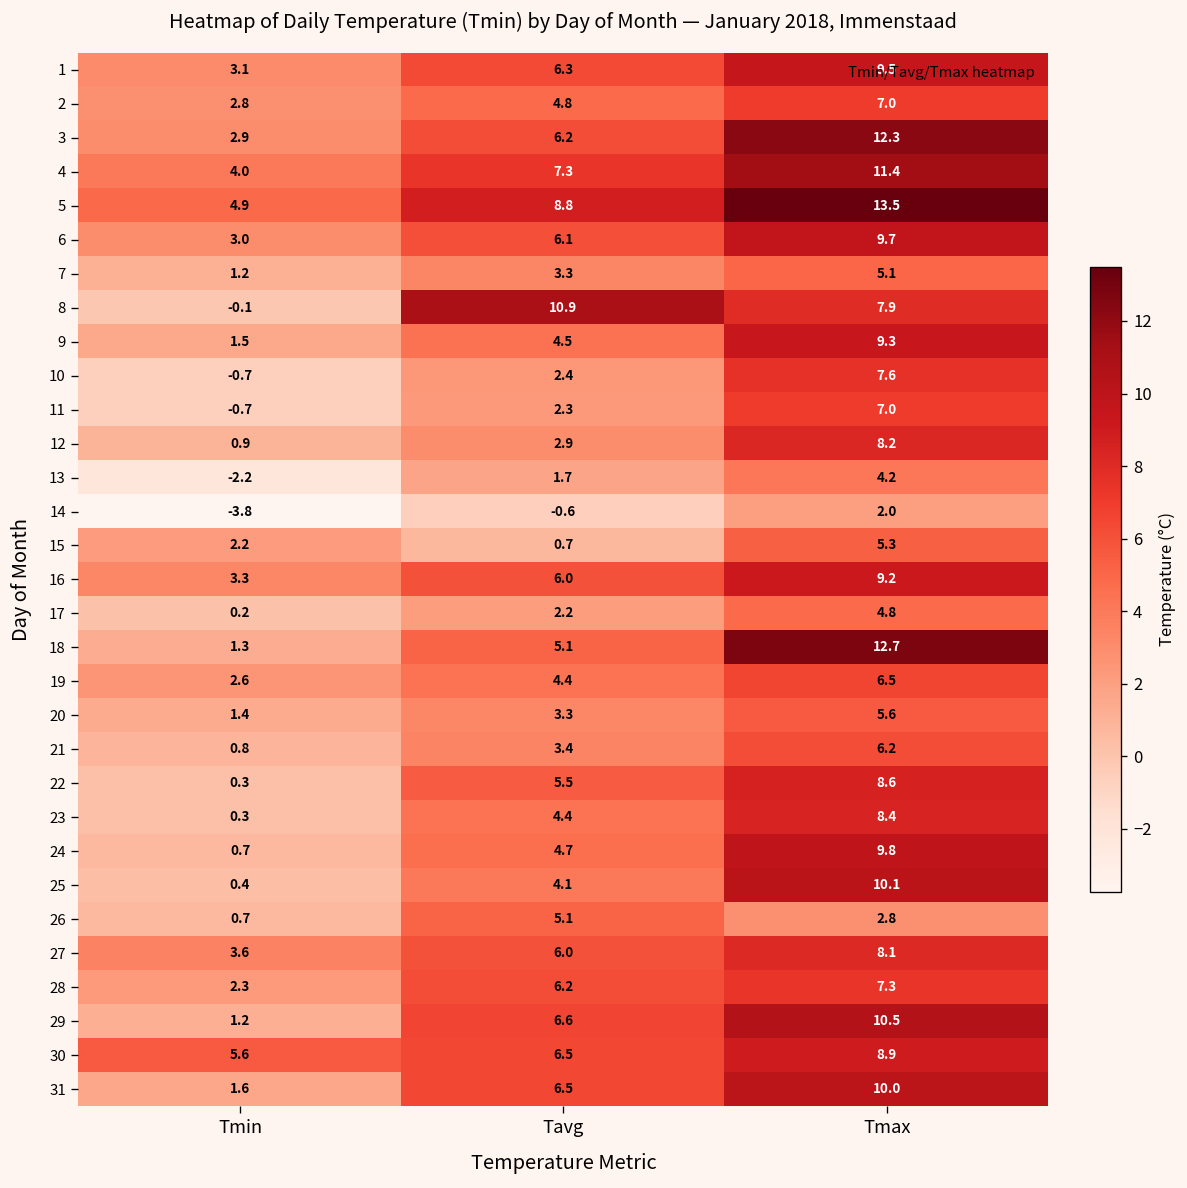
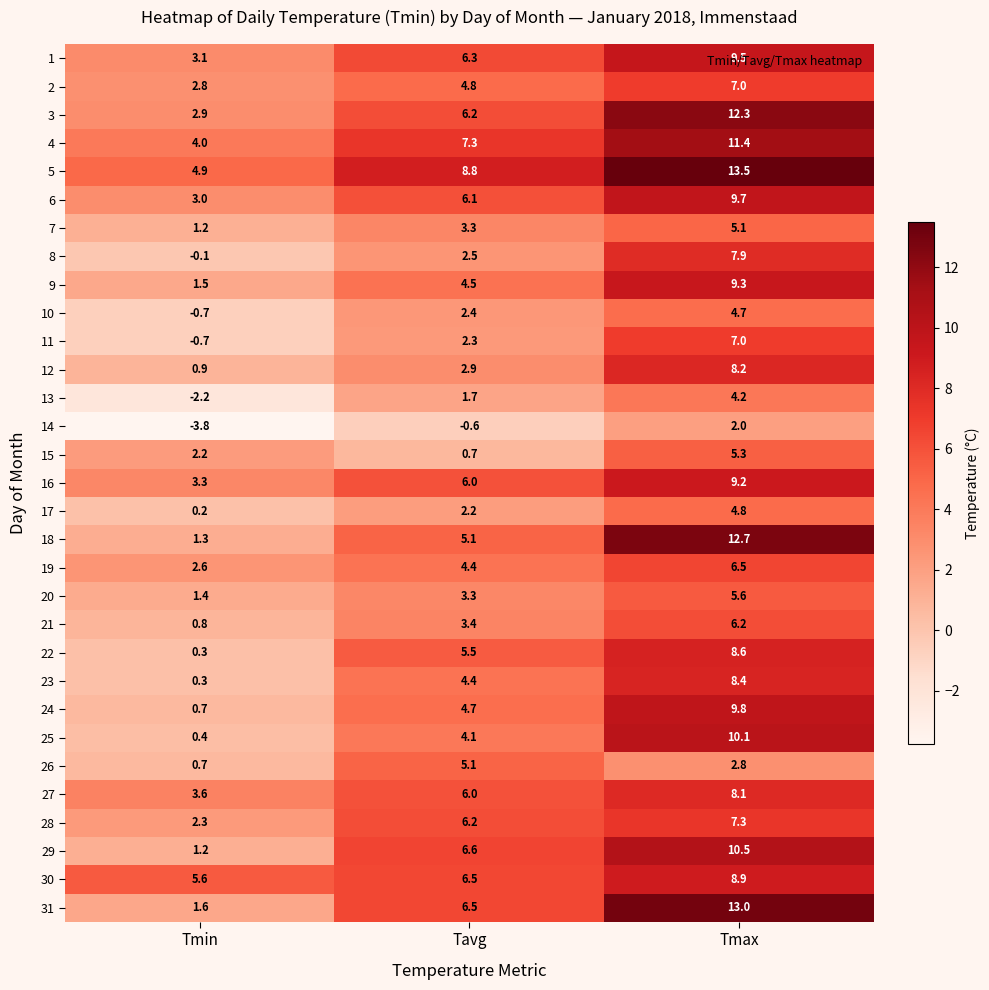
8, Tavg: 10.9 -> 2.5
10, Tmax: 7.6 -> 4.7
31, Tmax: 10.0 -> 13.0
